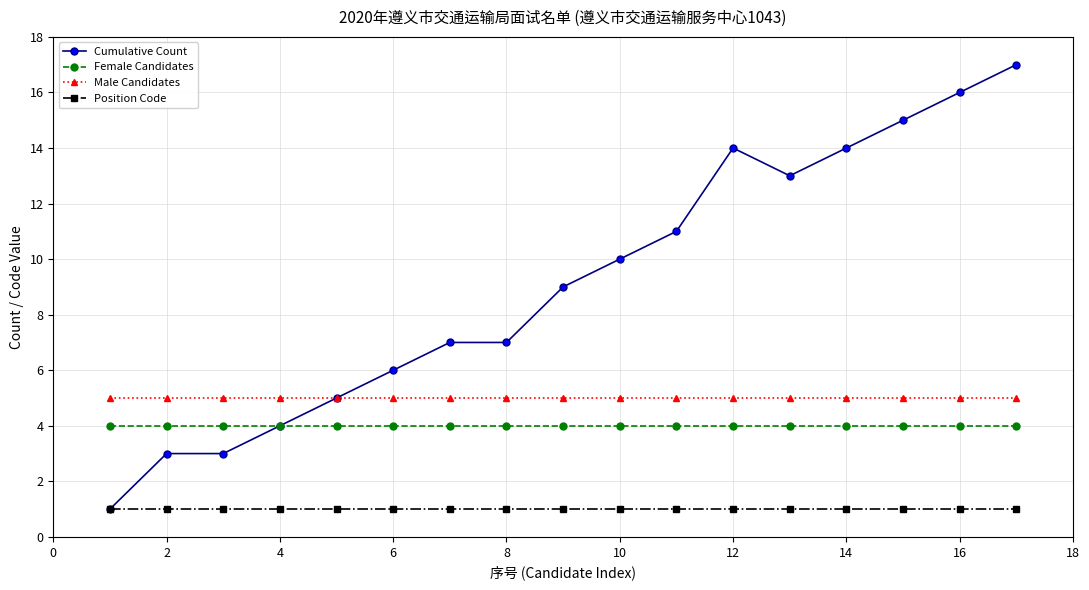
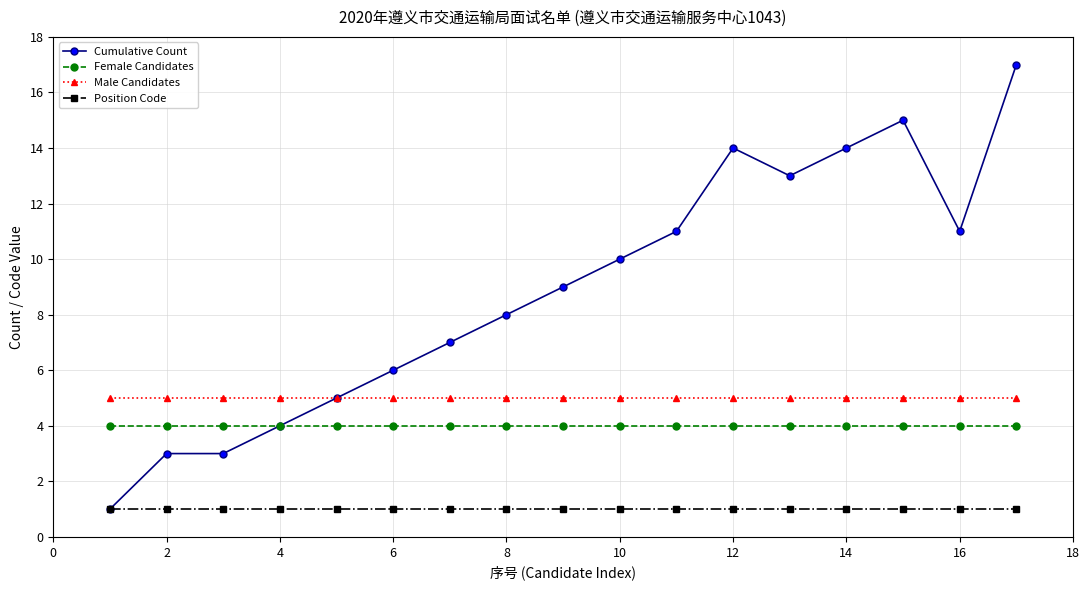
Cumulative Count, 8: 7 -> 8
Cumulative Count, 16: 16 -> 11
